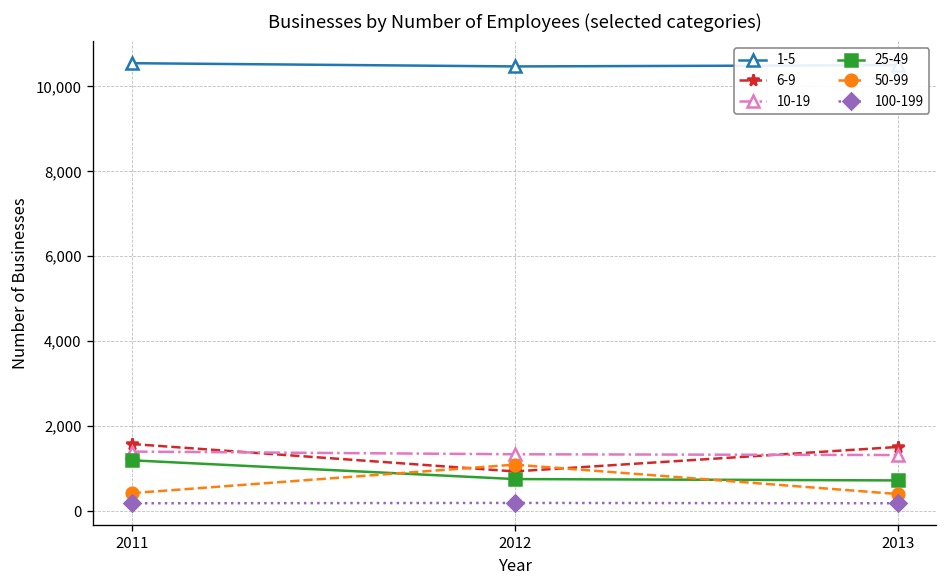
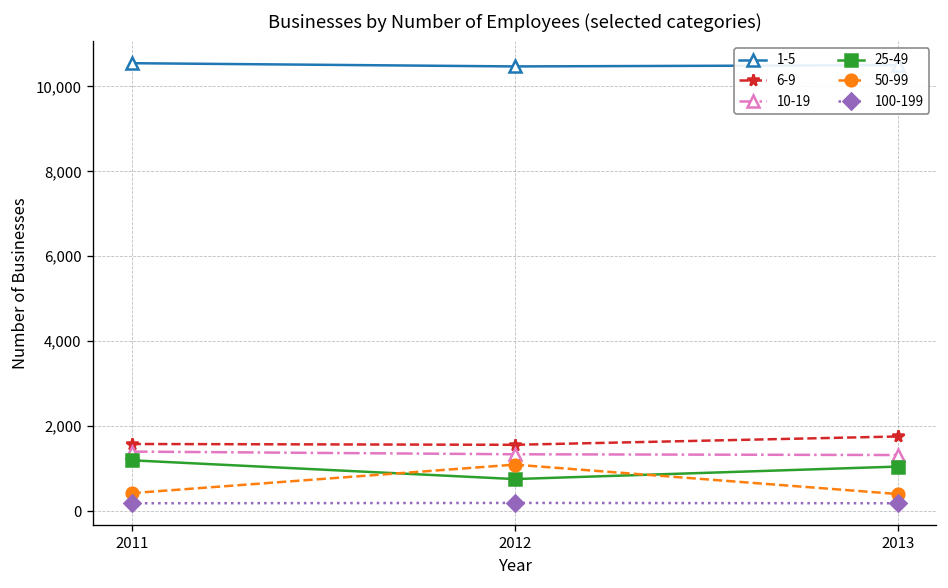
6-9, 2012: 900 -> 1,600
6-9, 2013: 1,500 -> 1,800
25-49, 2013: 700 -> 1,000
